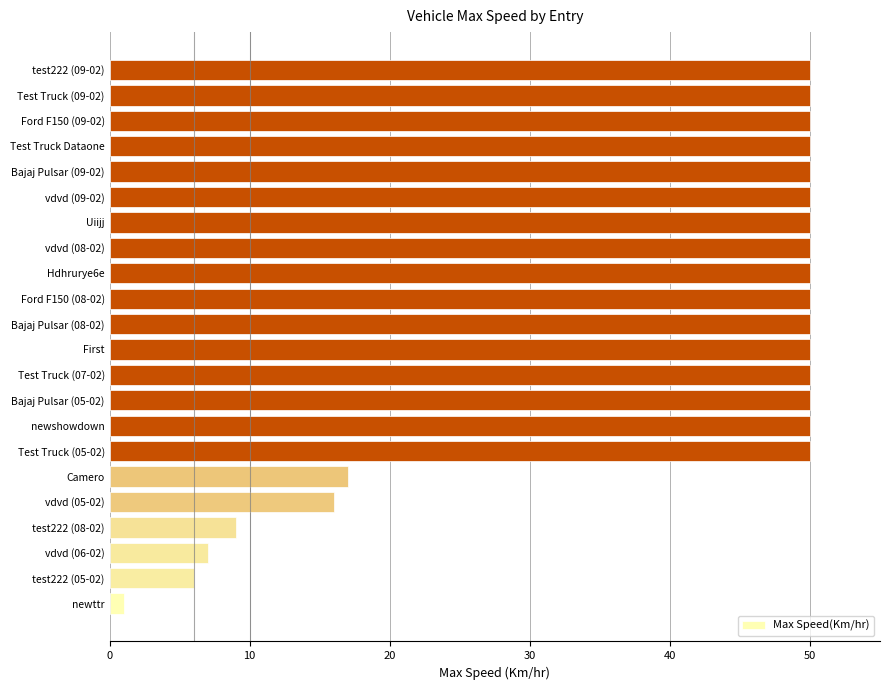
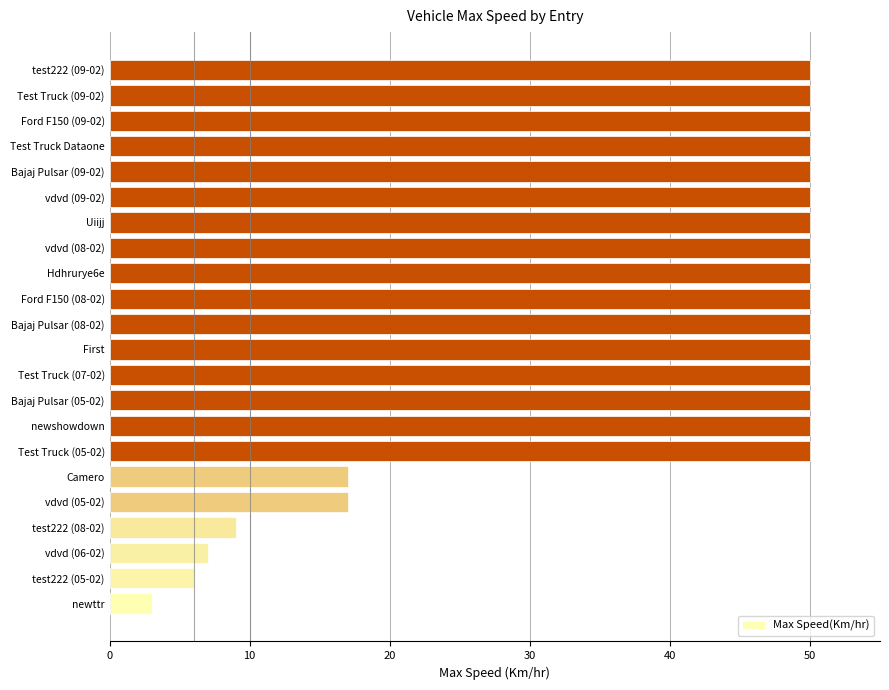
vdvd (05-02): 16 -> 17
newttr: 1 -> 3
